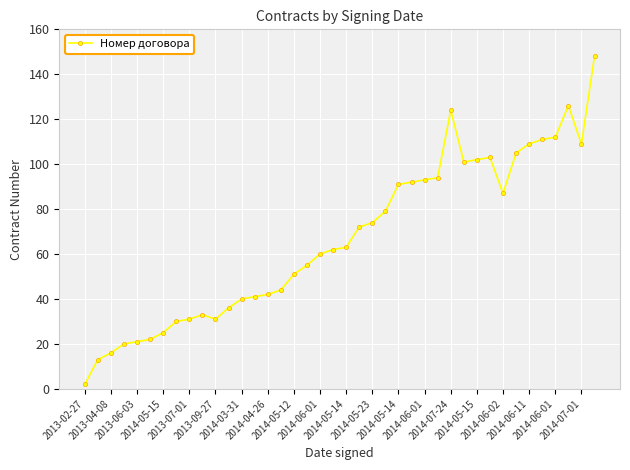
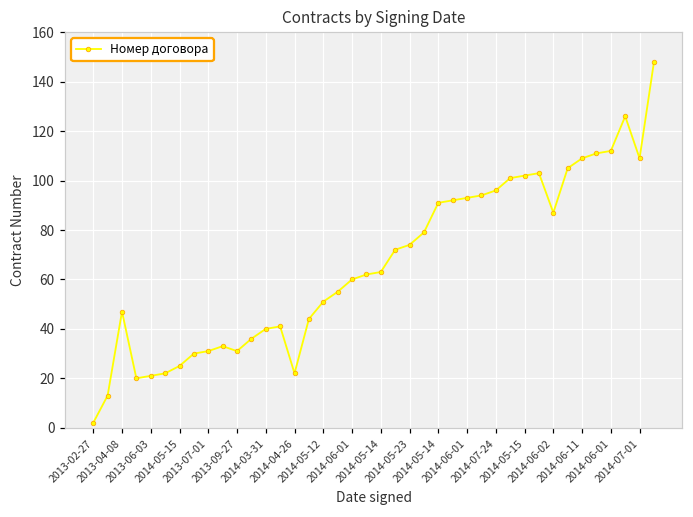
2013-04-08: 16 -> 47
2014-04-26: 42 -> 22
2014-07-24: 124 -> 96
